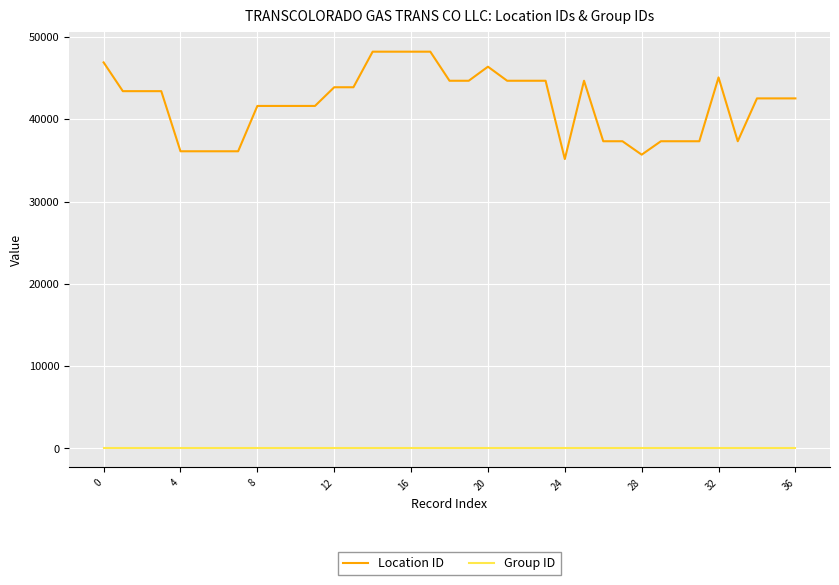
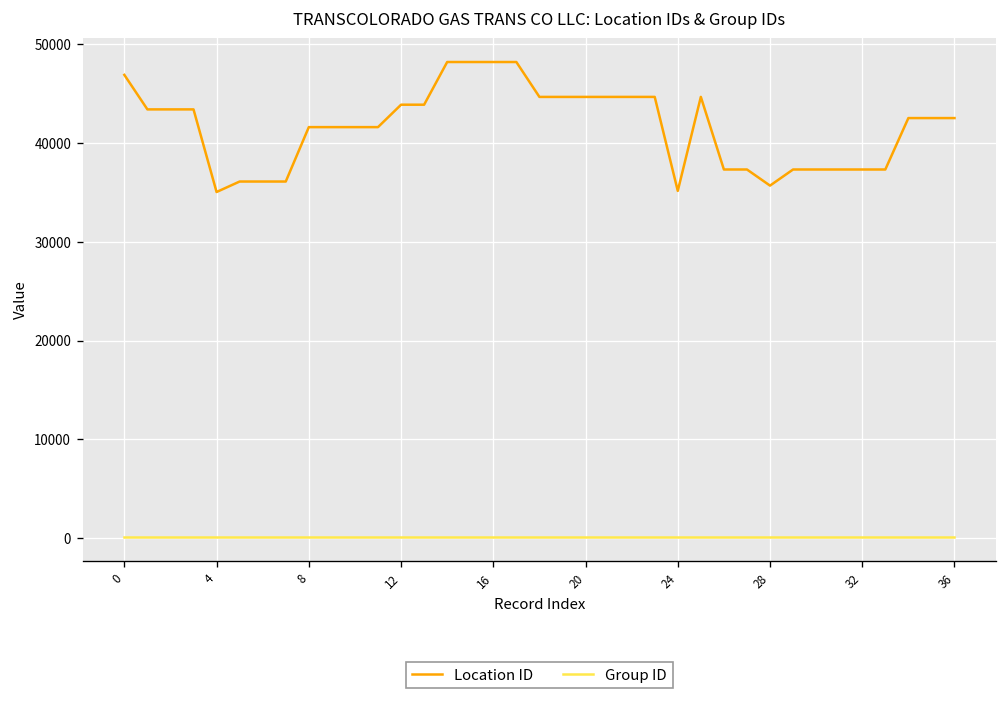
Location ID, 4: 36000 -> 35000
Location ID, 20: 46000 -> 45000
Location ID, 32: 45000 -> 37000
